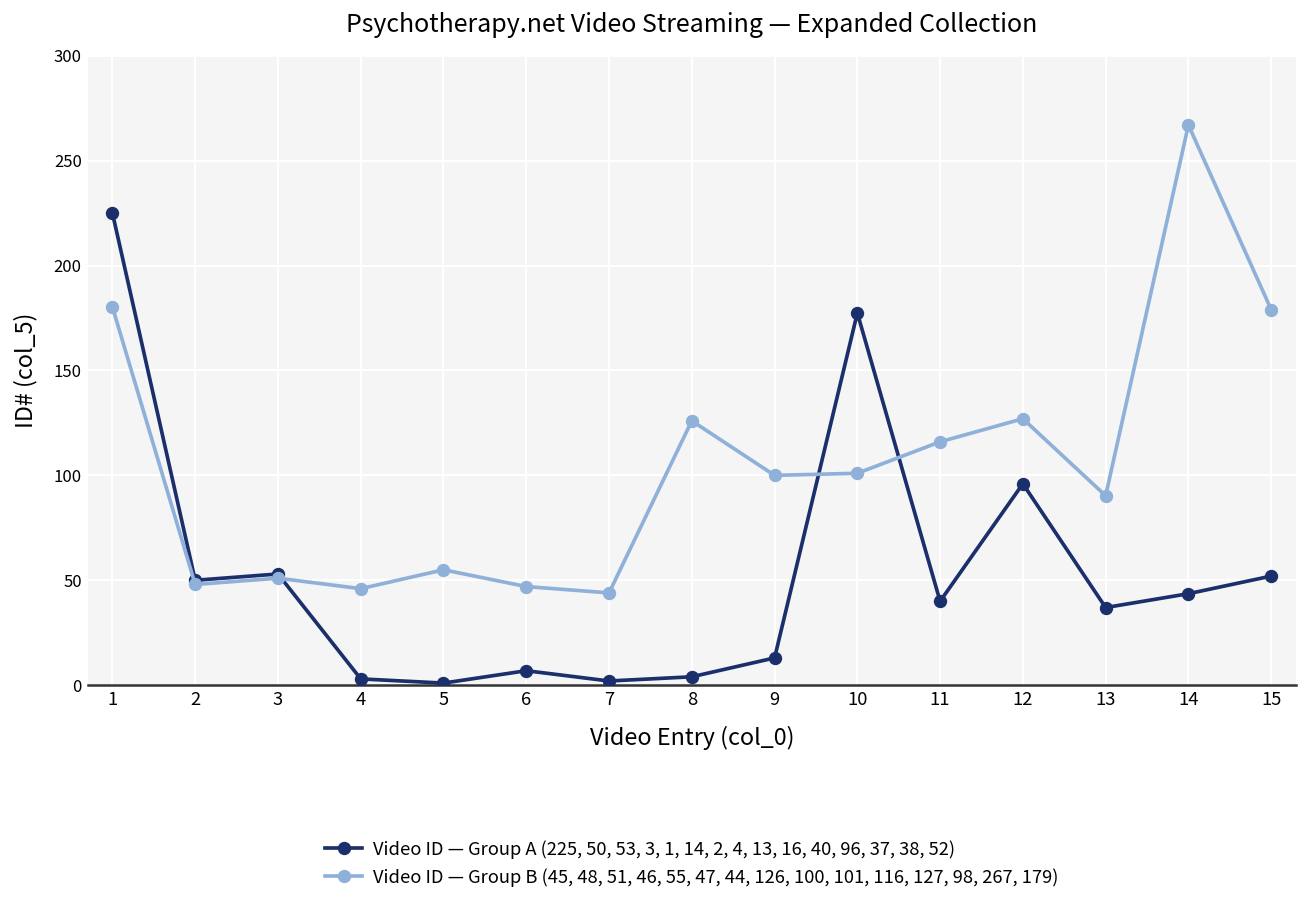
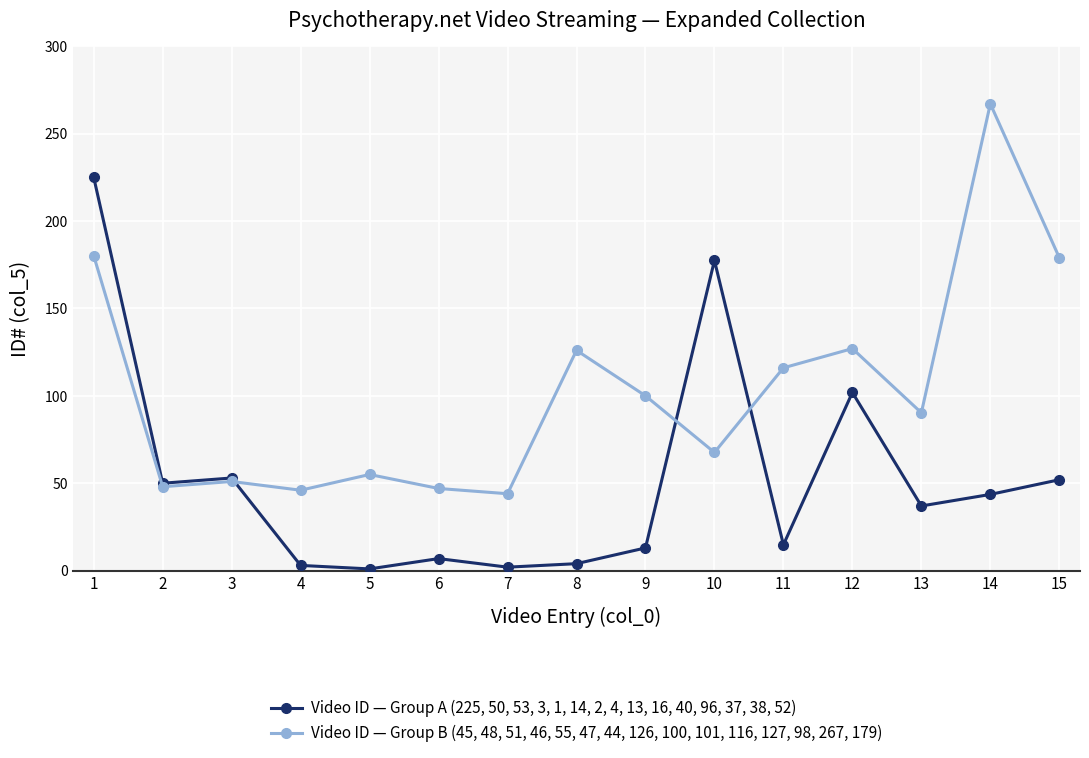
Video ID — Group B (45, 48, 51, 46, 55, 47, 44, 126, 100, 101, 116, 127, 98, 267, 179), 10: 101 -> 68
Video ID — Group A (225, 50, 53, 3, 1, 14, 2, 4, 13, 16, 40, 96, 37, 38, 52), 11: 40 -> 15
Video ID — Group A (225, 50, 53, 3, 1, 14, 2, 4, 13, 16, 40, 96, 37, 38, 52), 12: 96 -> 102
